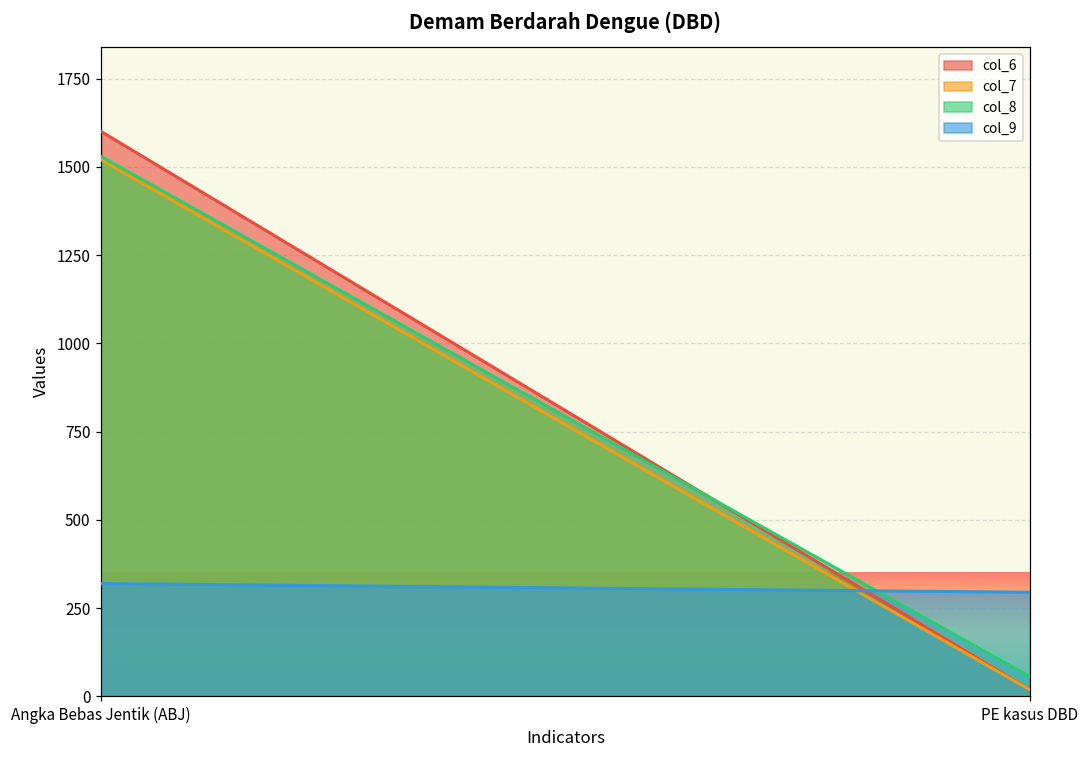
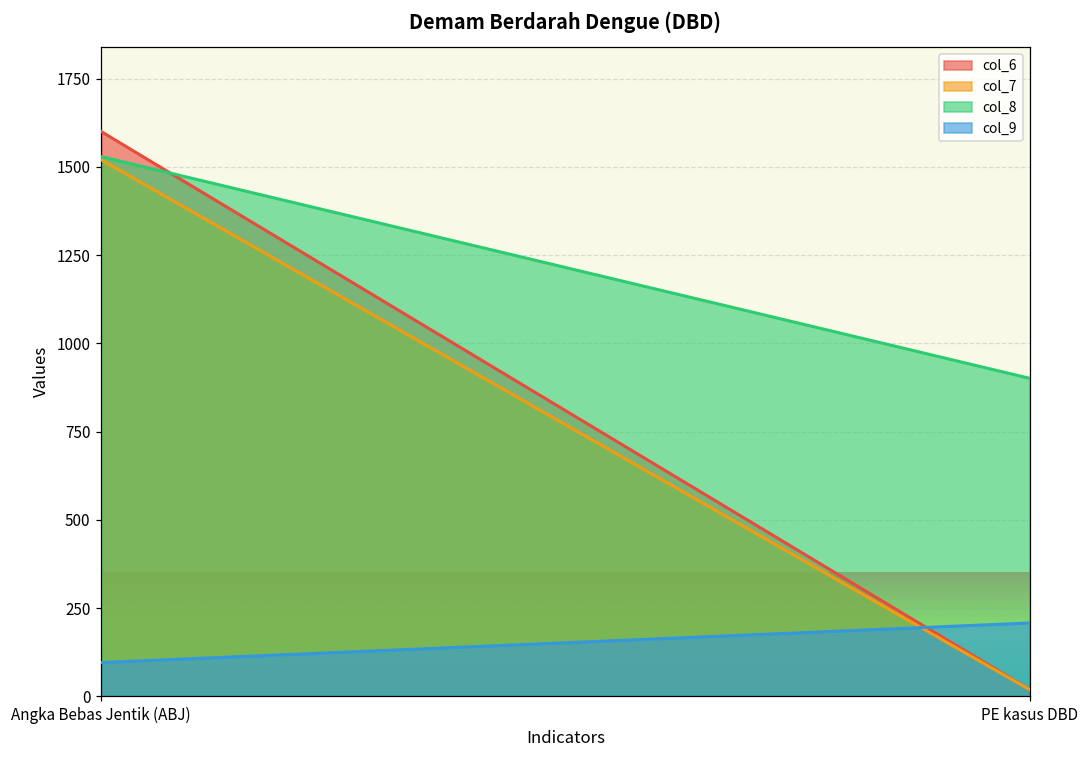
col_9, Angka Bebas Jentik (ABJ): 320 -> 100
col_8, PE kasus DBD: 60 -> 900
col_9, PE kasus DBD: 290 -> 210
